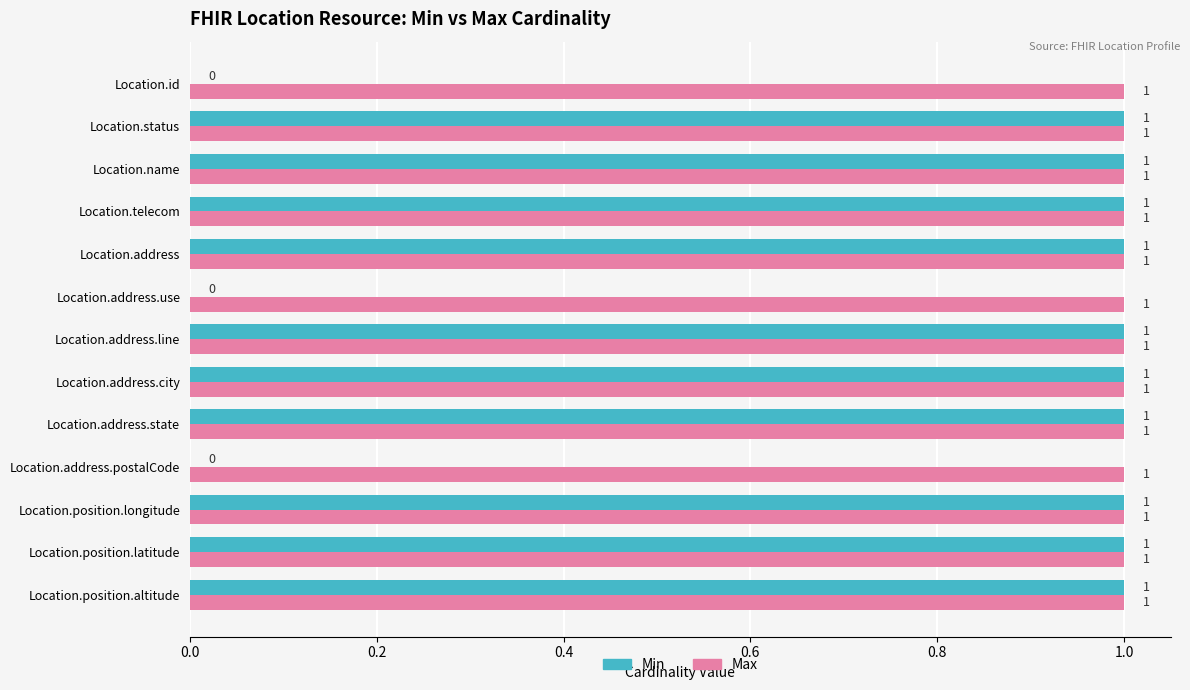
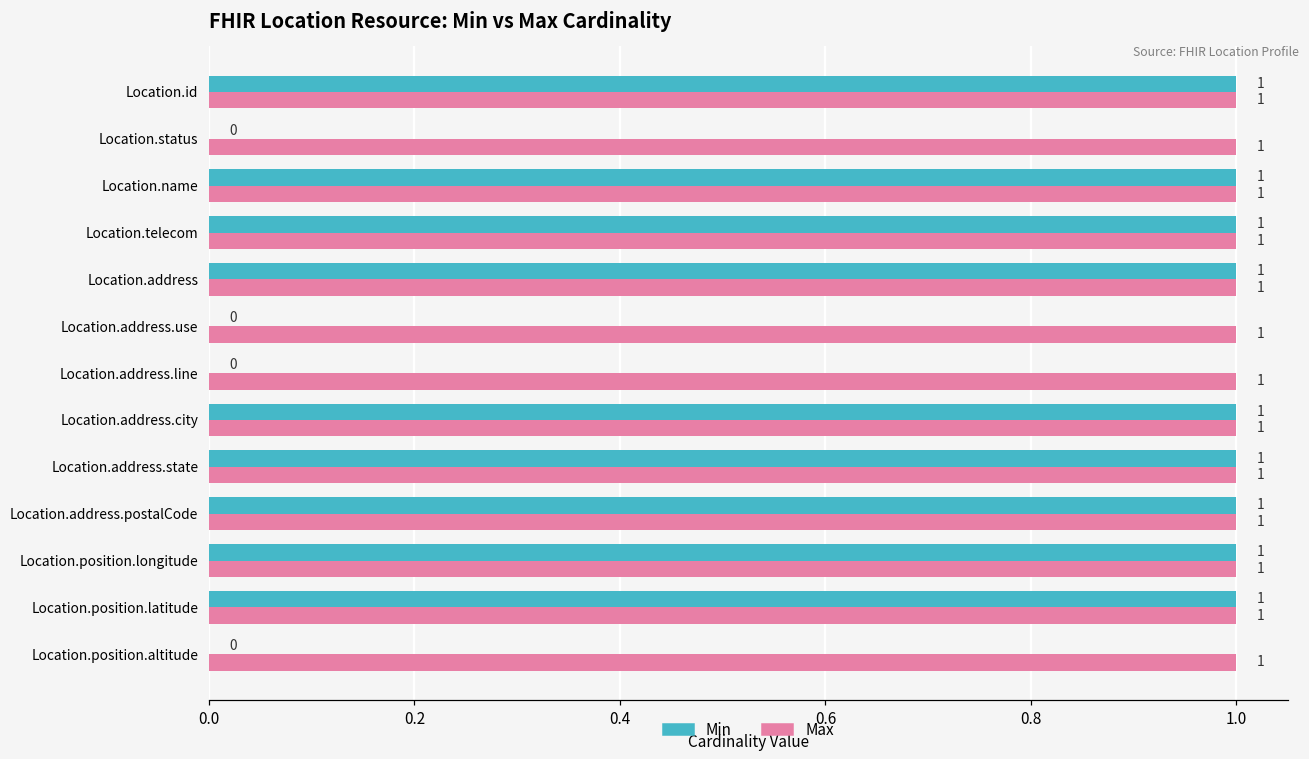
Min, Location.id: 0 -> 1
Min, Location.status: 1 -> 0
Min, Location.address.line: 1 -> 0
Min, Location.address.postalCode: 0 -> 1
Min, Location.position.altitude: 1 -> 0
